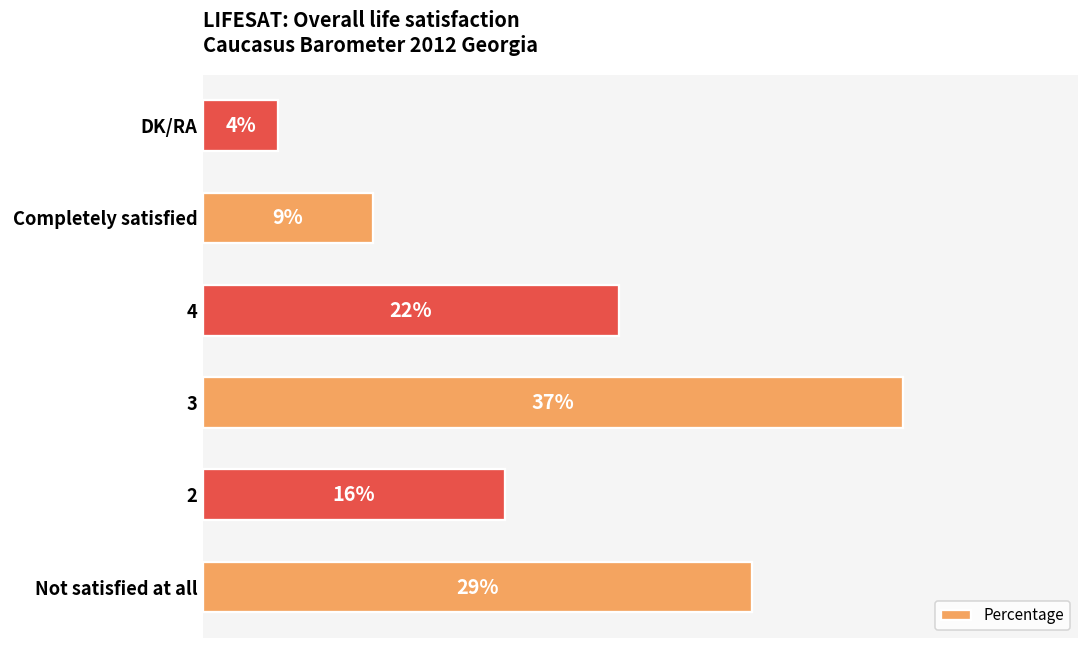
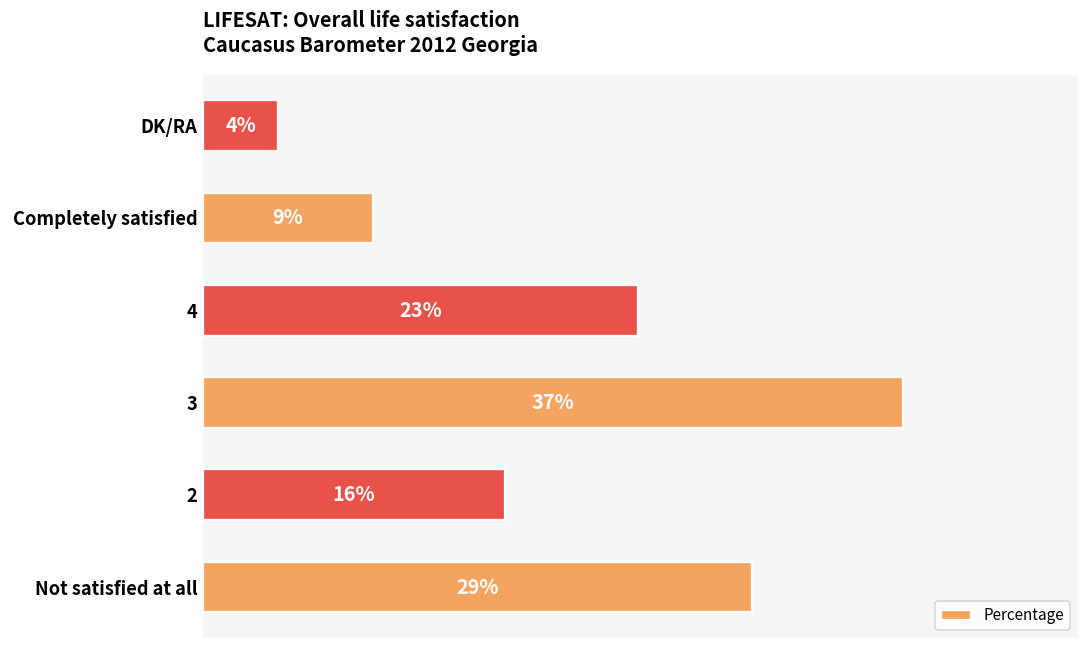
4: 22% -> 23%
